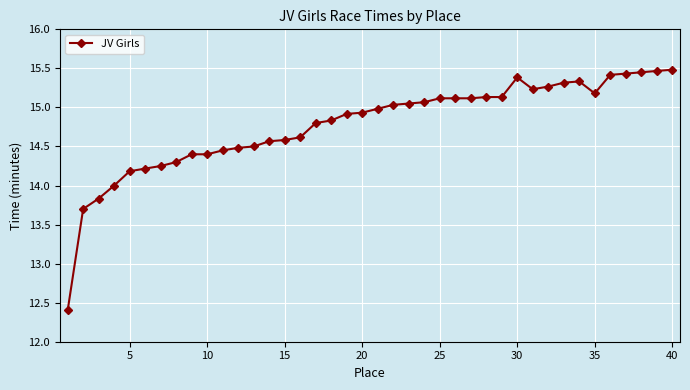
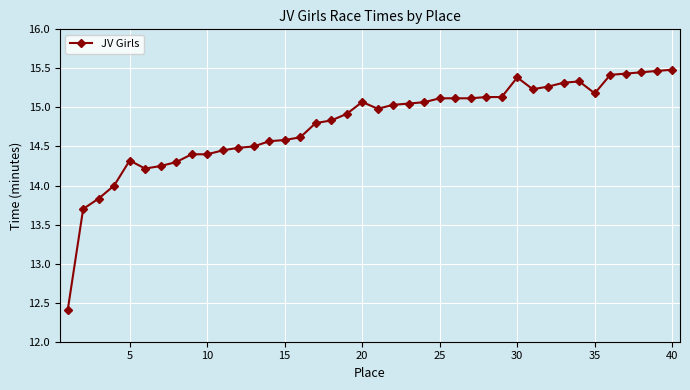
5: 14.2 -> 14.3
20: 14.9 -> 15.1
